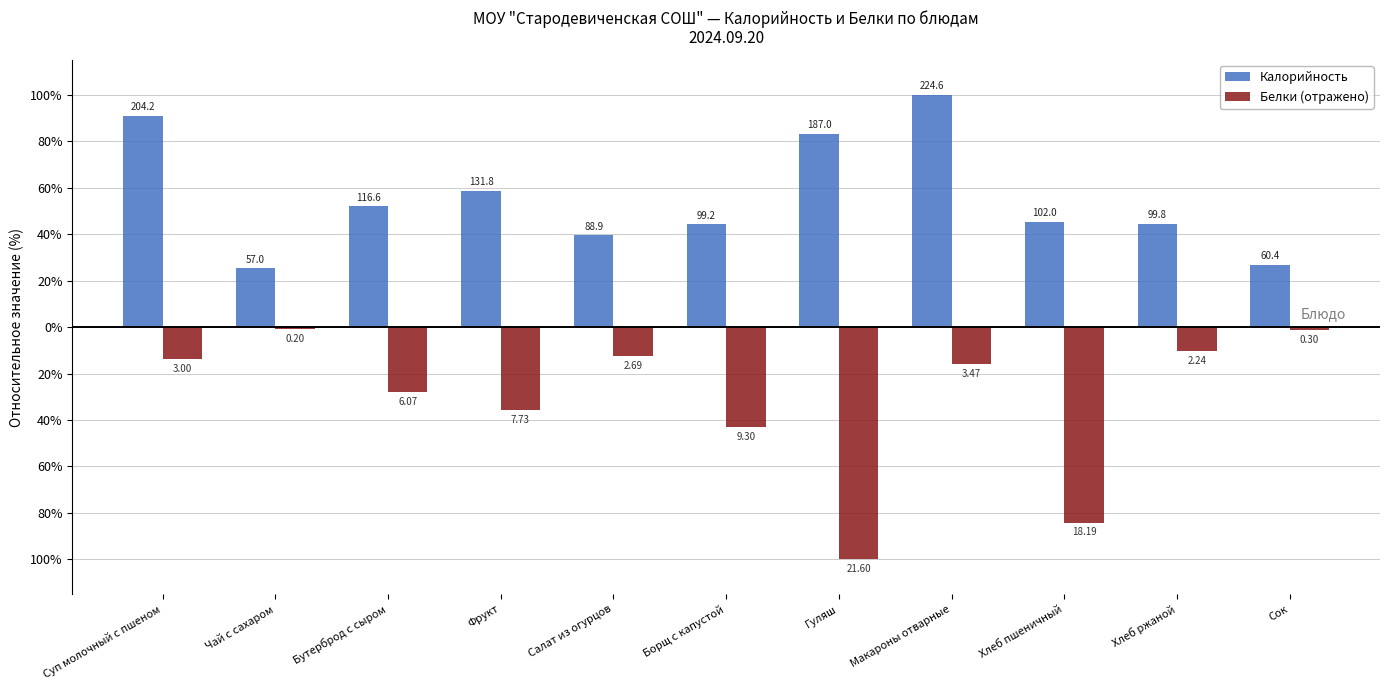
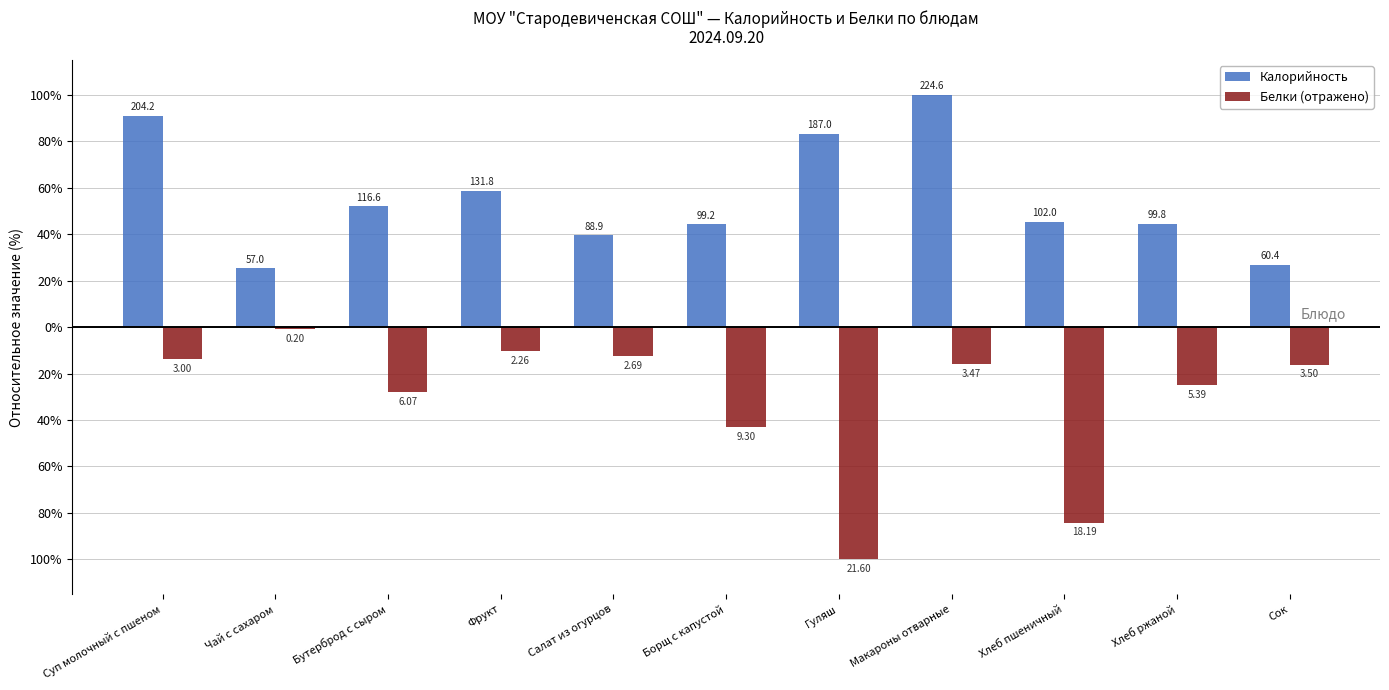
Белки (отражено), Фрукт: 7.73 -> 2.26
Белки (отражено), Хлеб ржаной: 2.24 -> 5.39
Белки (отражено), Сок: 0.30 -> 3.50
